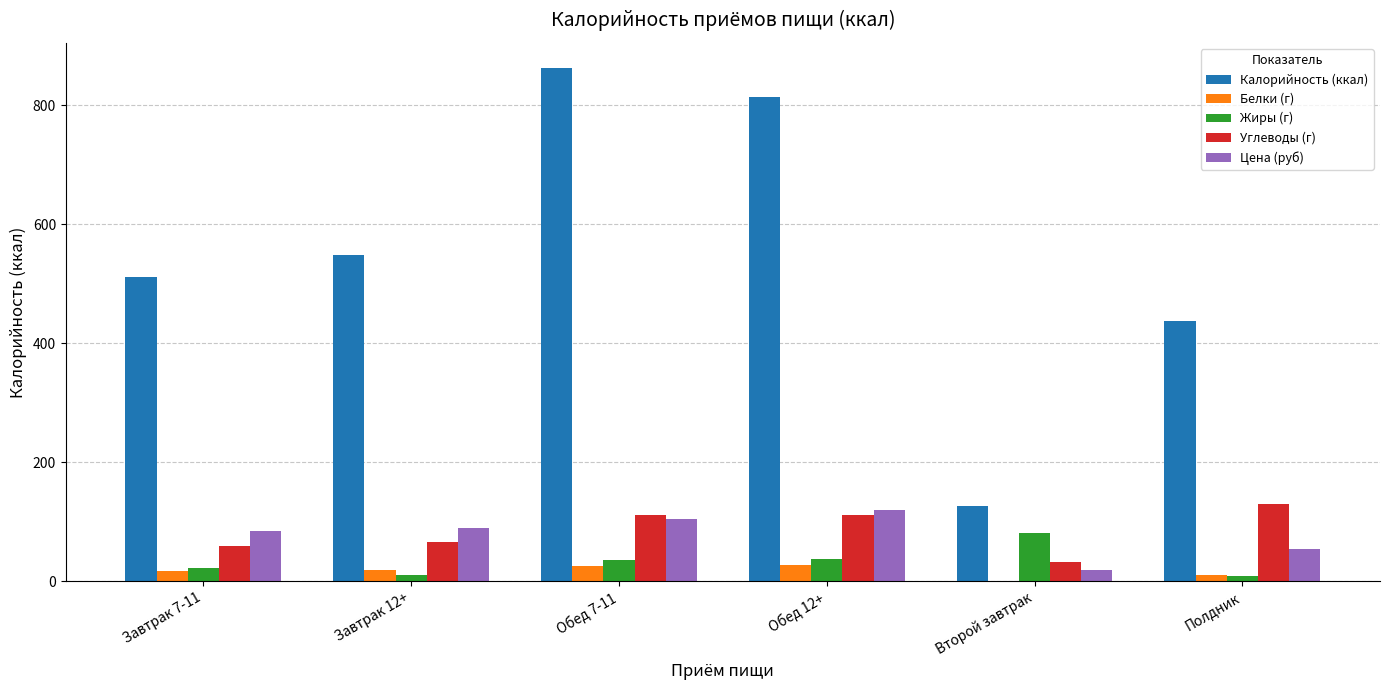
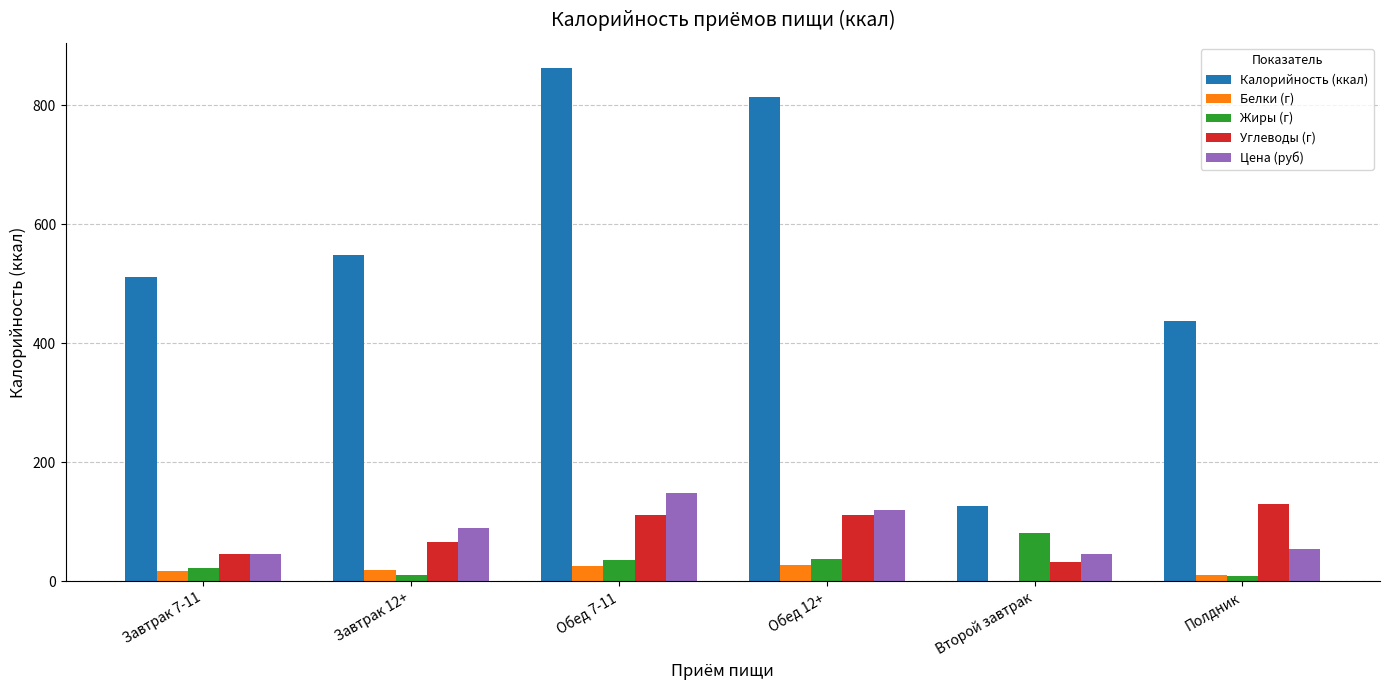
Углеводы (г), Завтрак 7-11: 60 -> 50
Цена (руб), Завтрак 7-11: 90 -> 50
Цена (руб), Обед 7-11: 110 -> 150
Цена (руб), Второй завтрак: 20 -> 50
